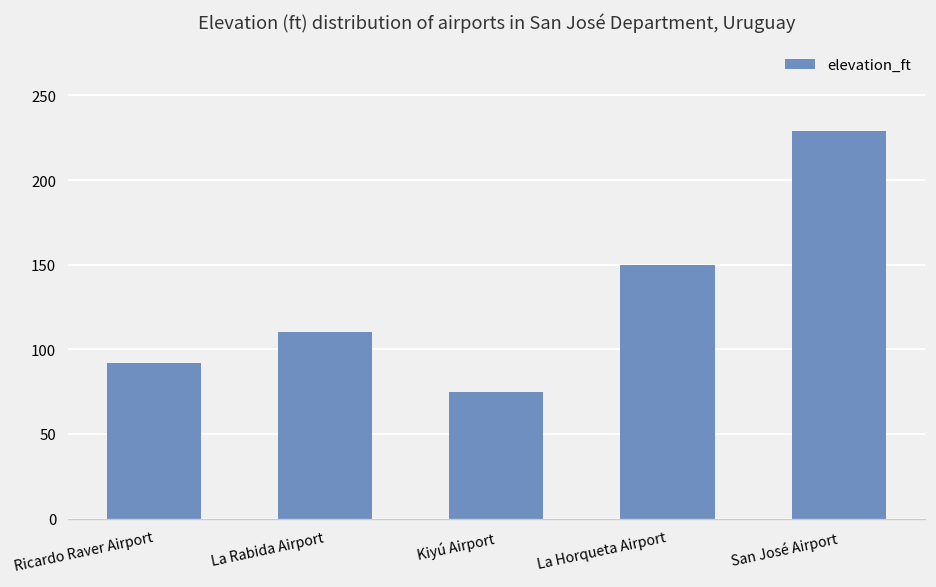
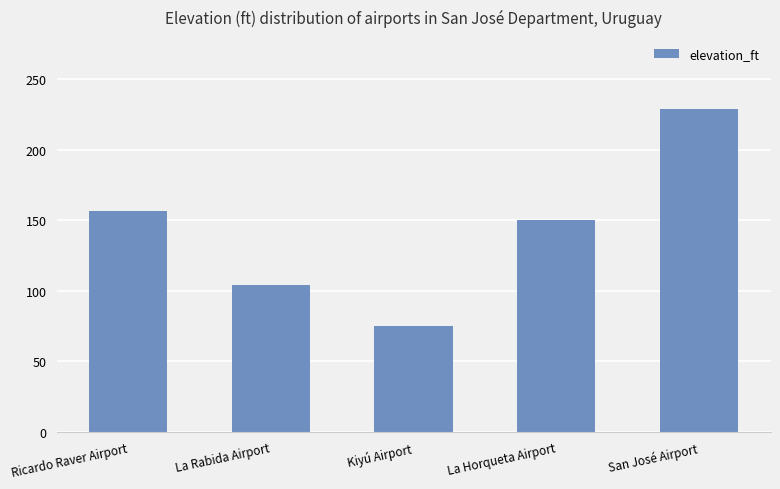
Ricardo Raver Airport: 92 -> 157
La Rabida Airport: 110 -> 104
